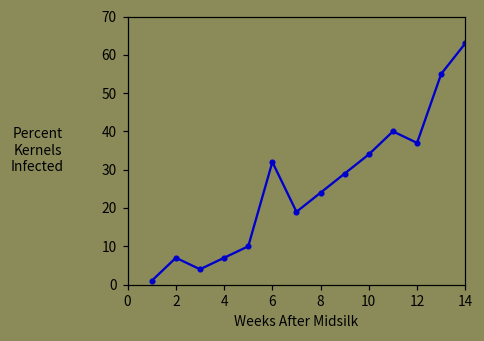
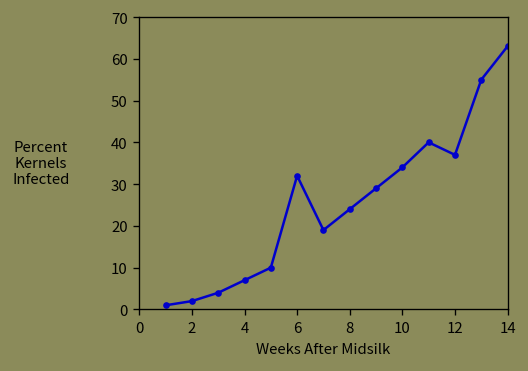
2: 7 -> 2
